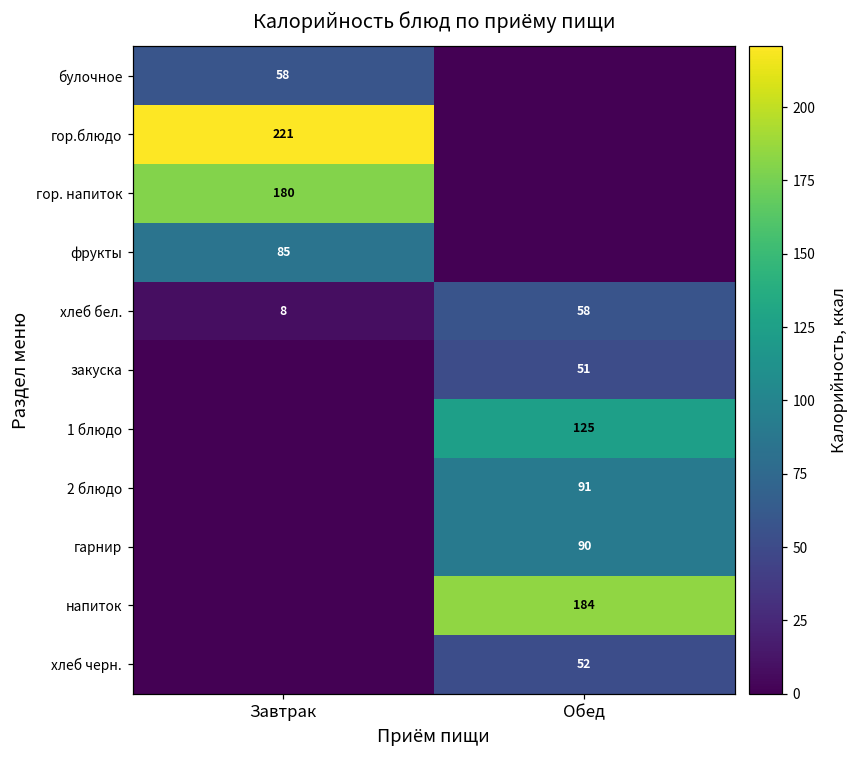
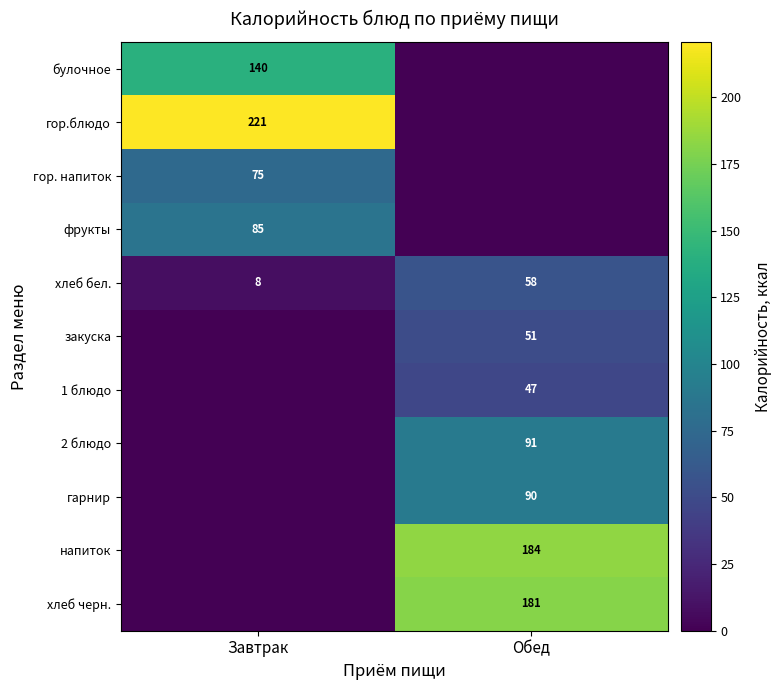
булочное, Завтрак: 58 -> 140
гор. напиток, Завтрак: 180 -> 75
1 блюдо, Обед: 125 -> 47
хлеб черн., Обед: 52 -> 181
